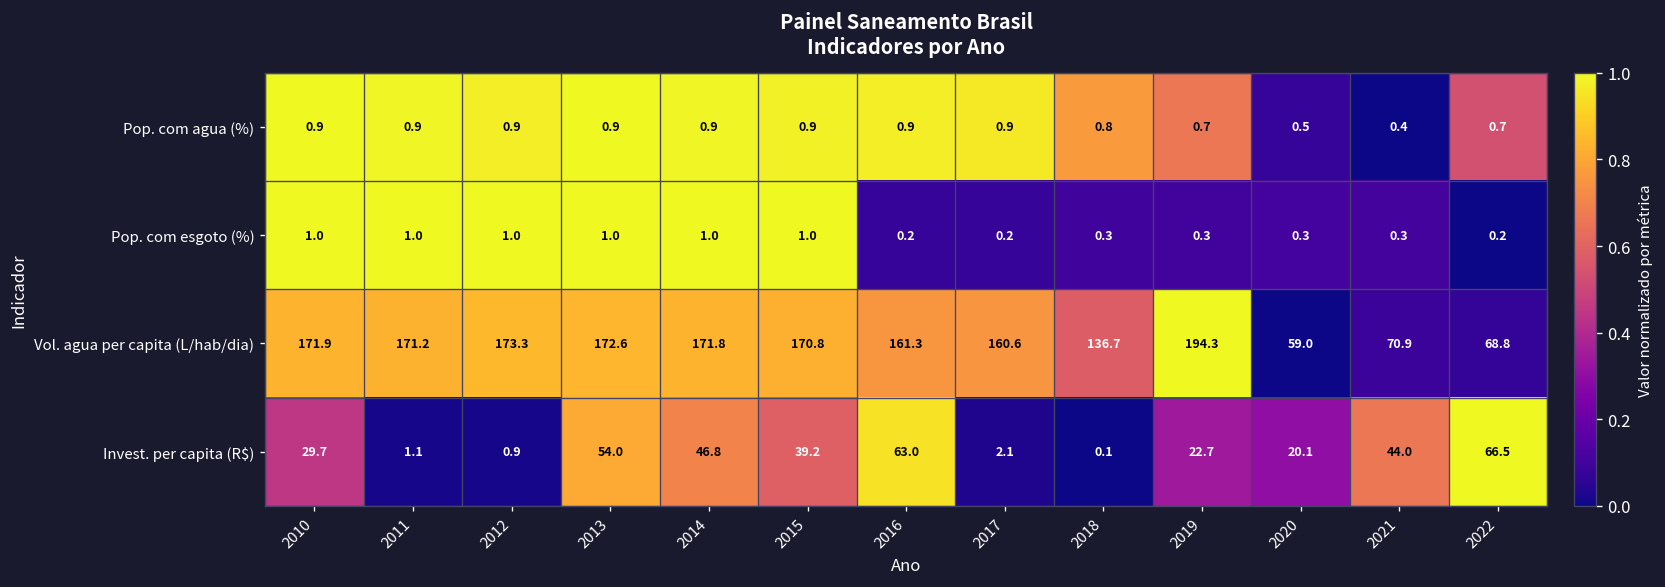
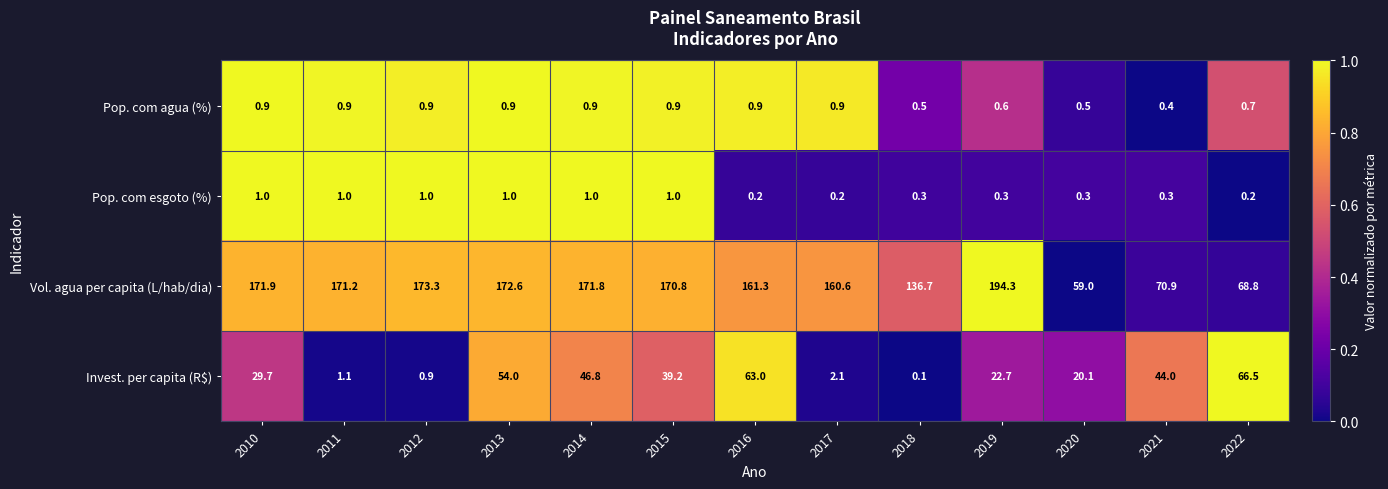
Pop. com agua (%), 2018: 0.8 -> 0.5
Pop. com agua (%), 2019: 0.7 -> 0.6
